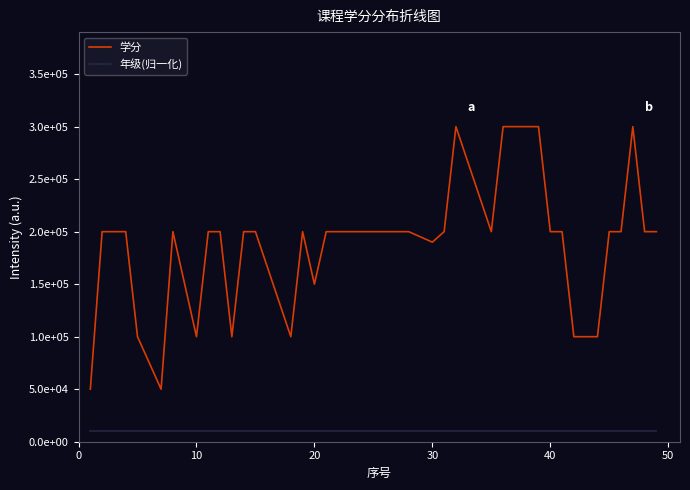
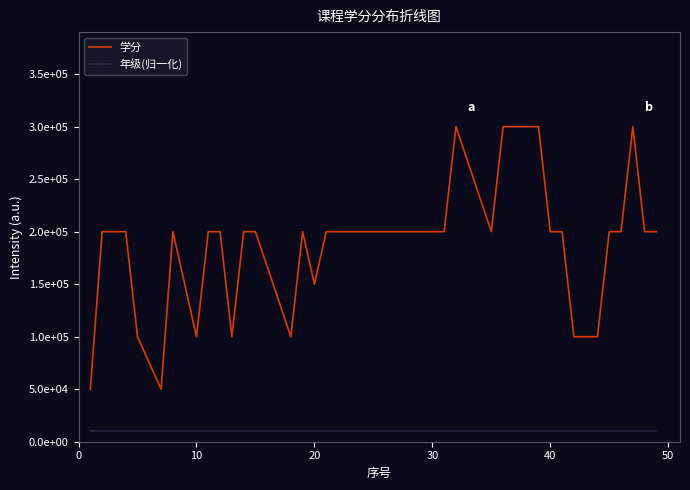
学分, 30: 190000 -> 200000
